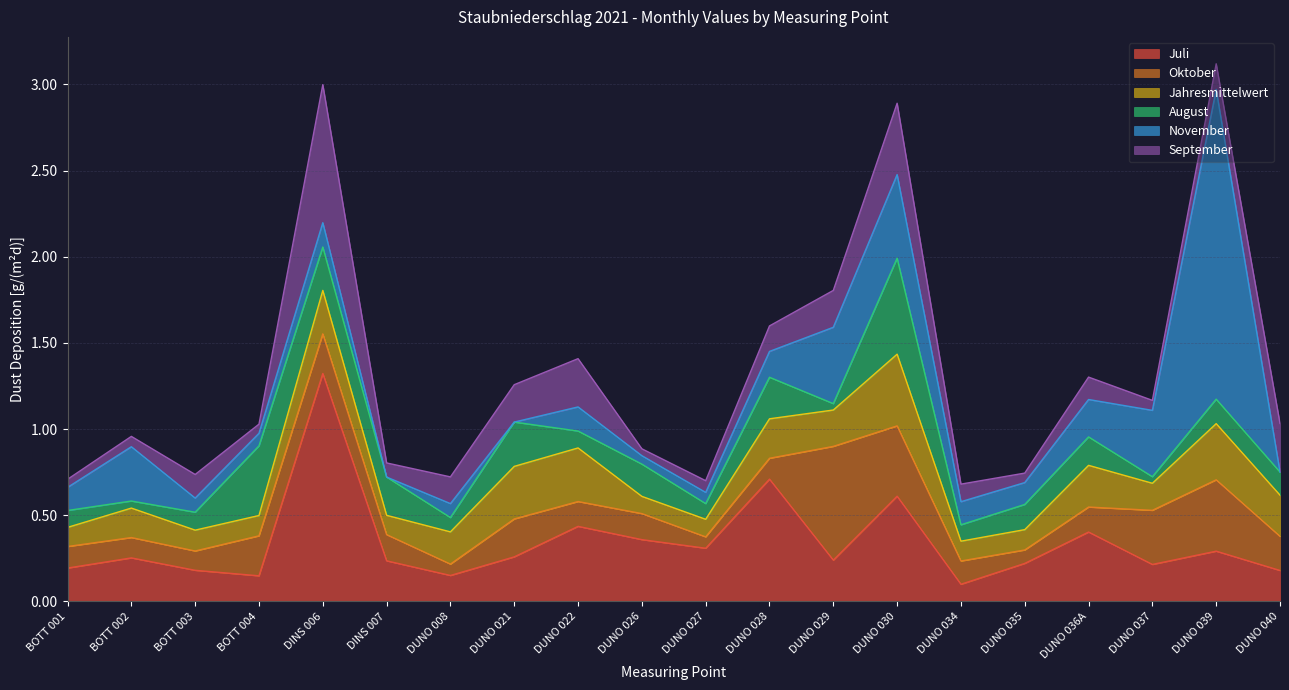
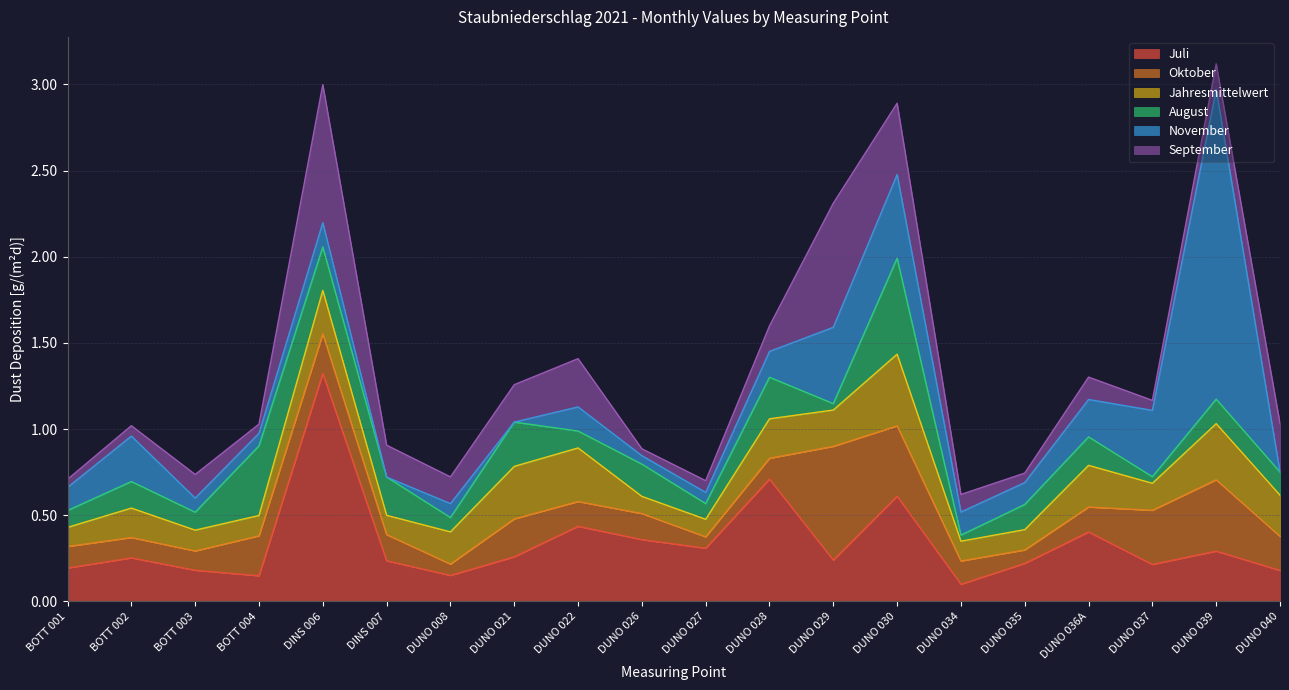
August, BOTT 002: 0.04 -> 0.15
November, BOTT 002: 0.32 -> 0.26
September, DINS 007: 0.08 -> 0.19
September, DUNO 029: 0.21 -> 0.72
August, DUNO 034: 0.10 -> 0.03
